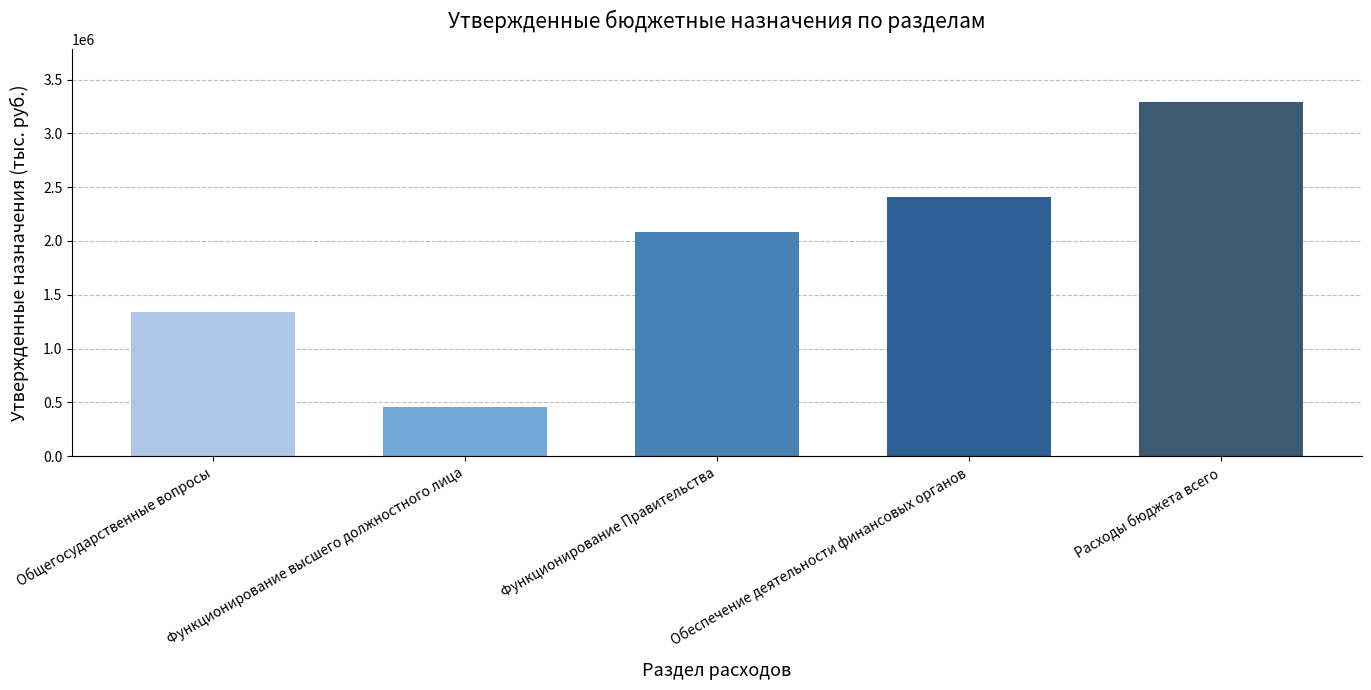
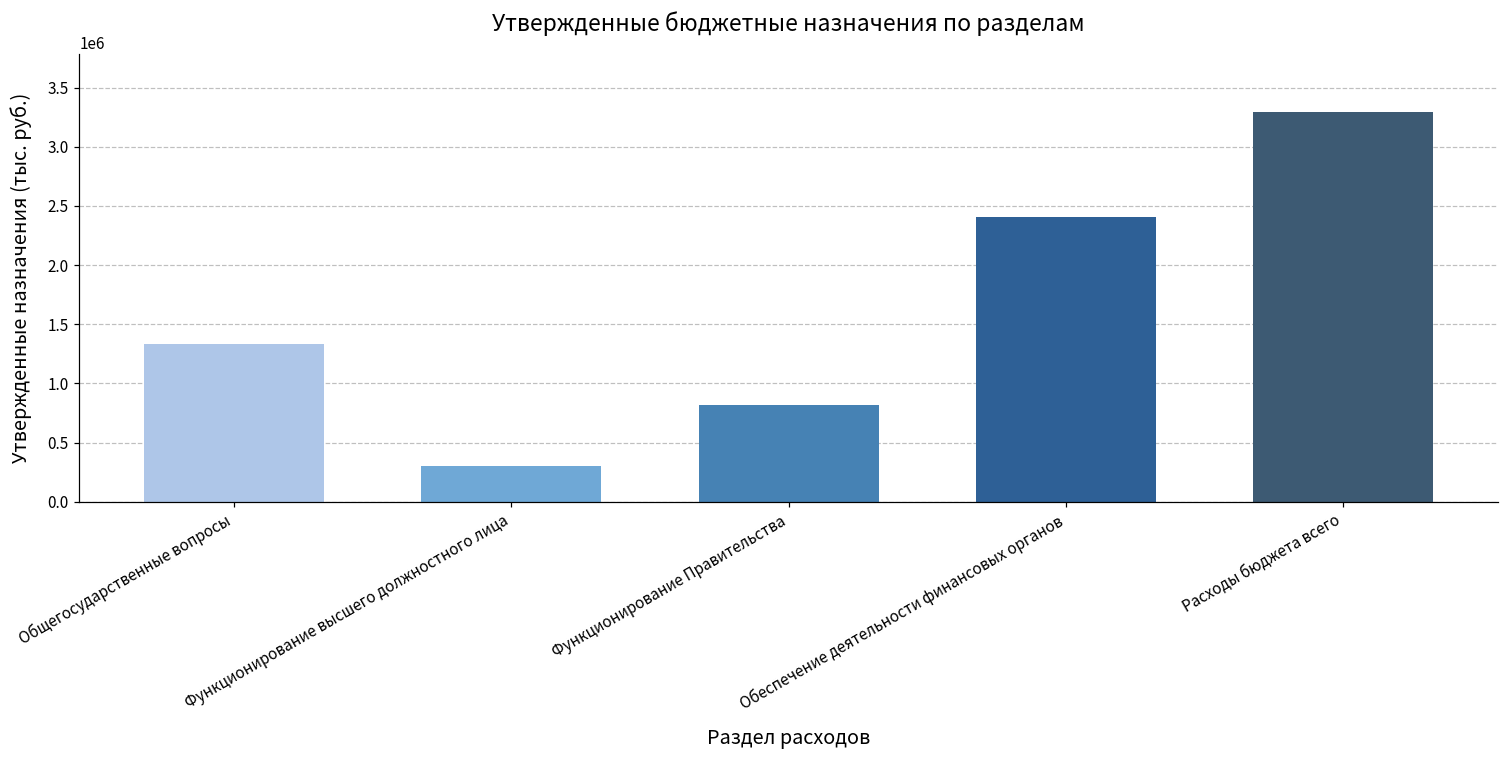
Функционирование высшего должностного лица: 450000 -> 300000
Функционирование Правительства: 2080000 -> 820000
